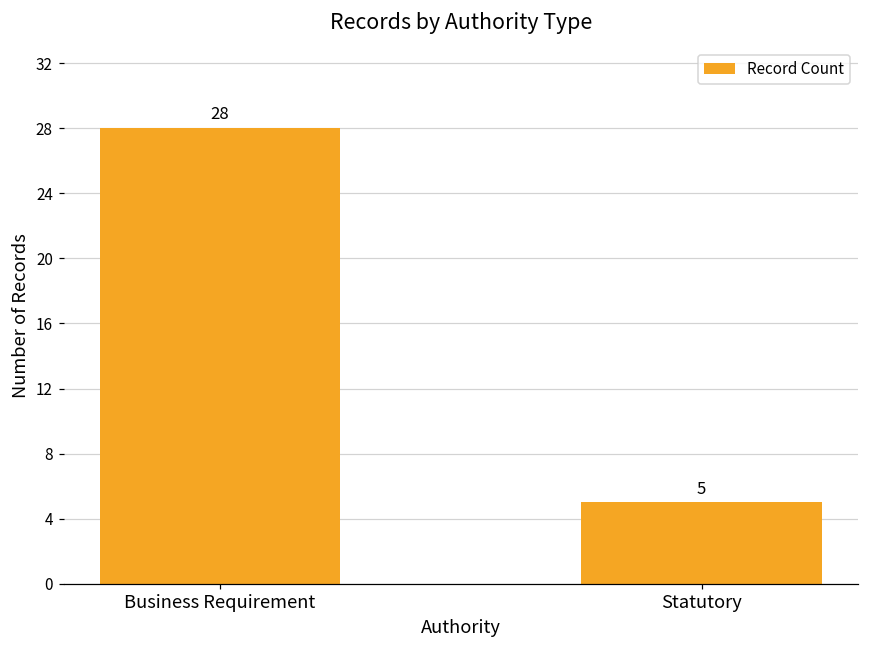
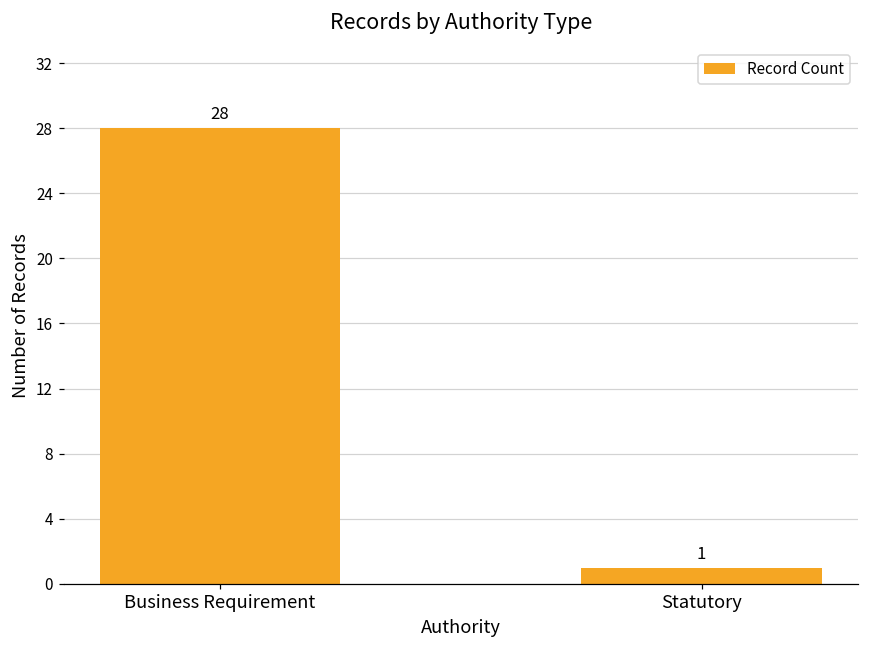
Statutory: 5 -> 1
